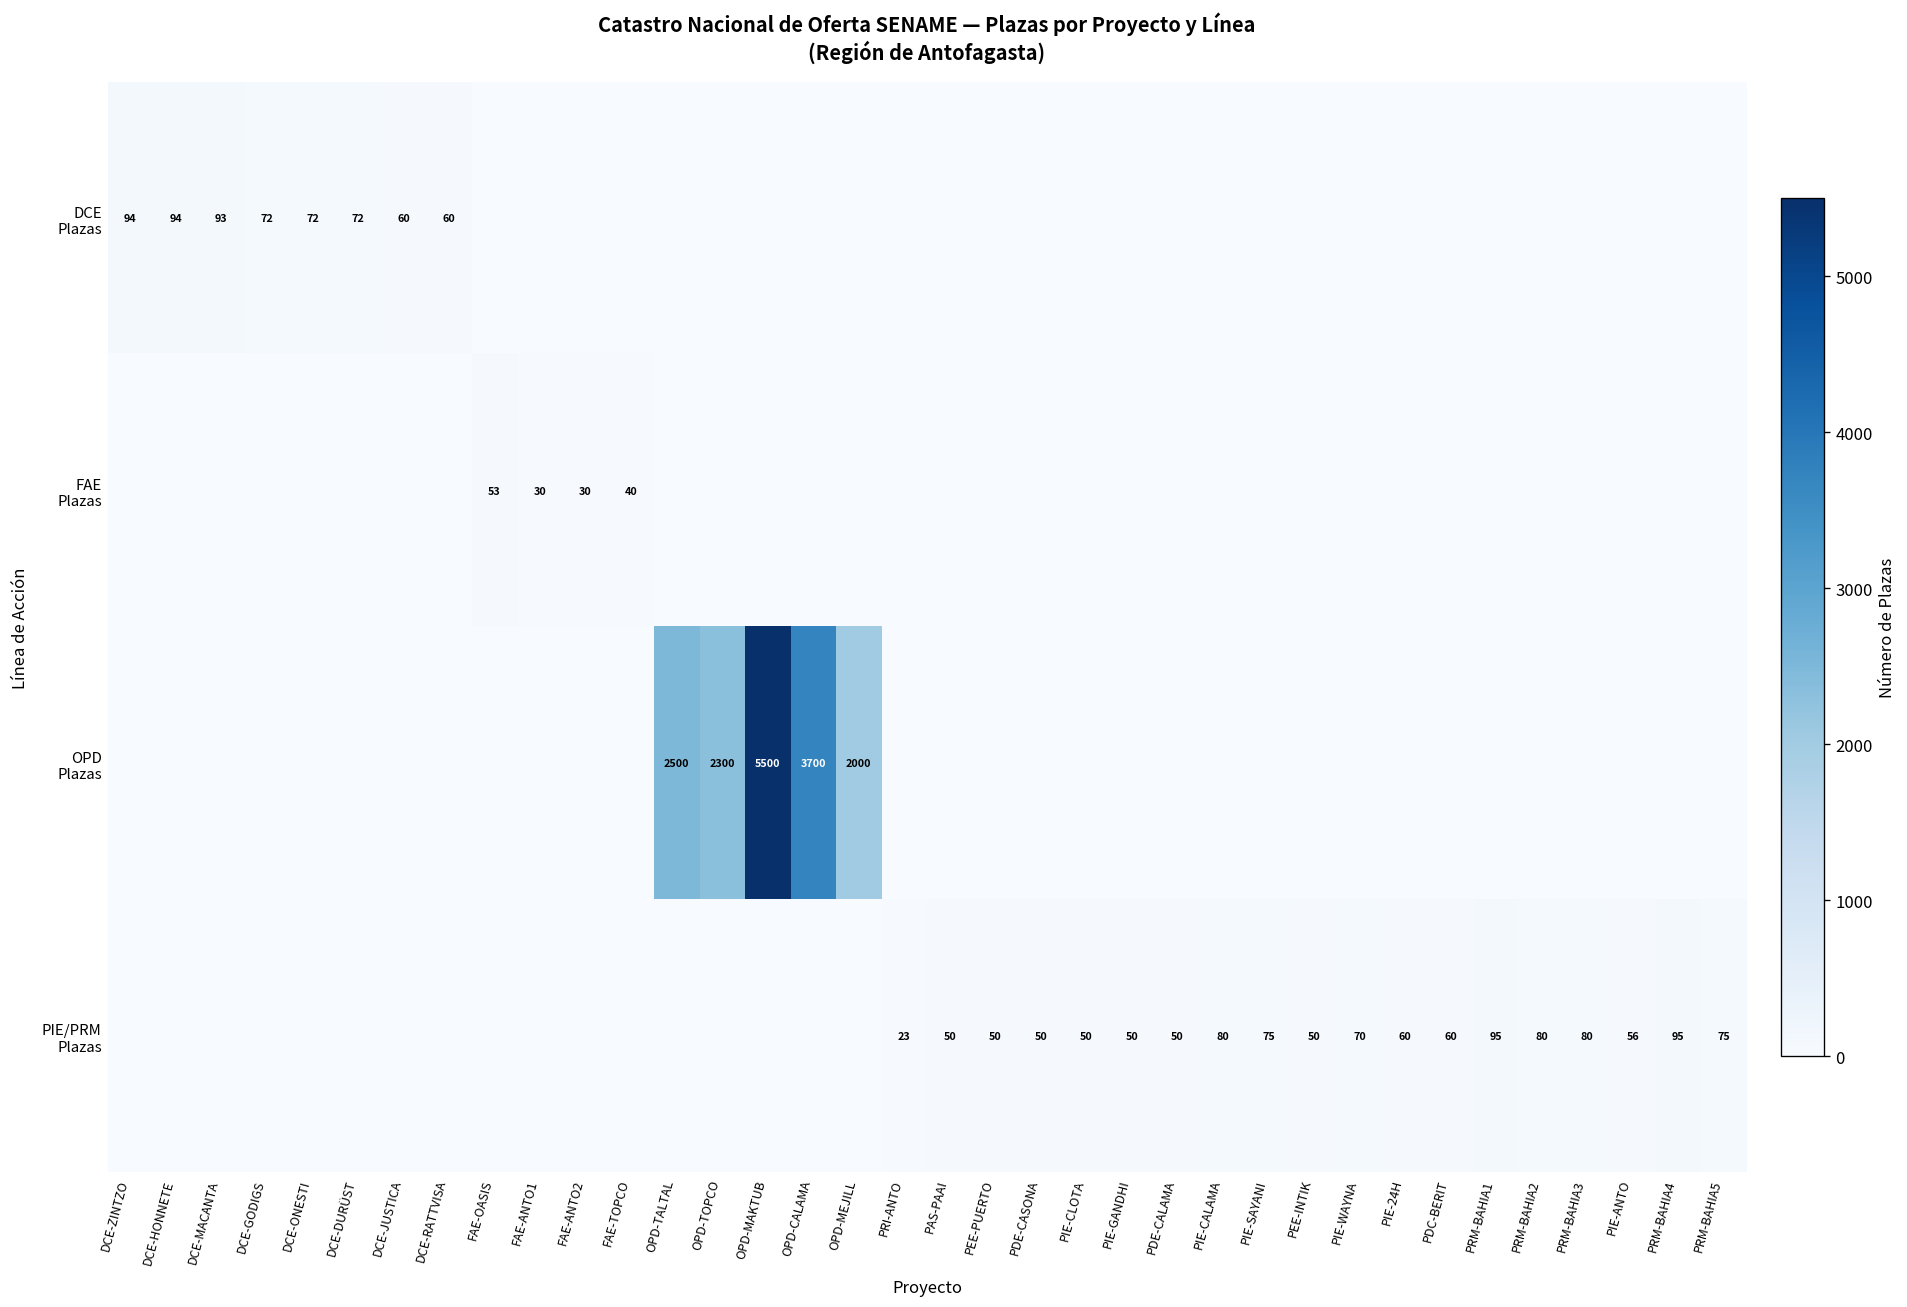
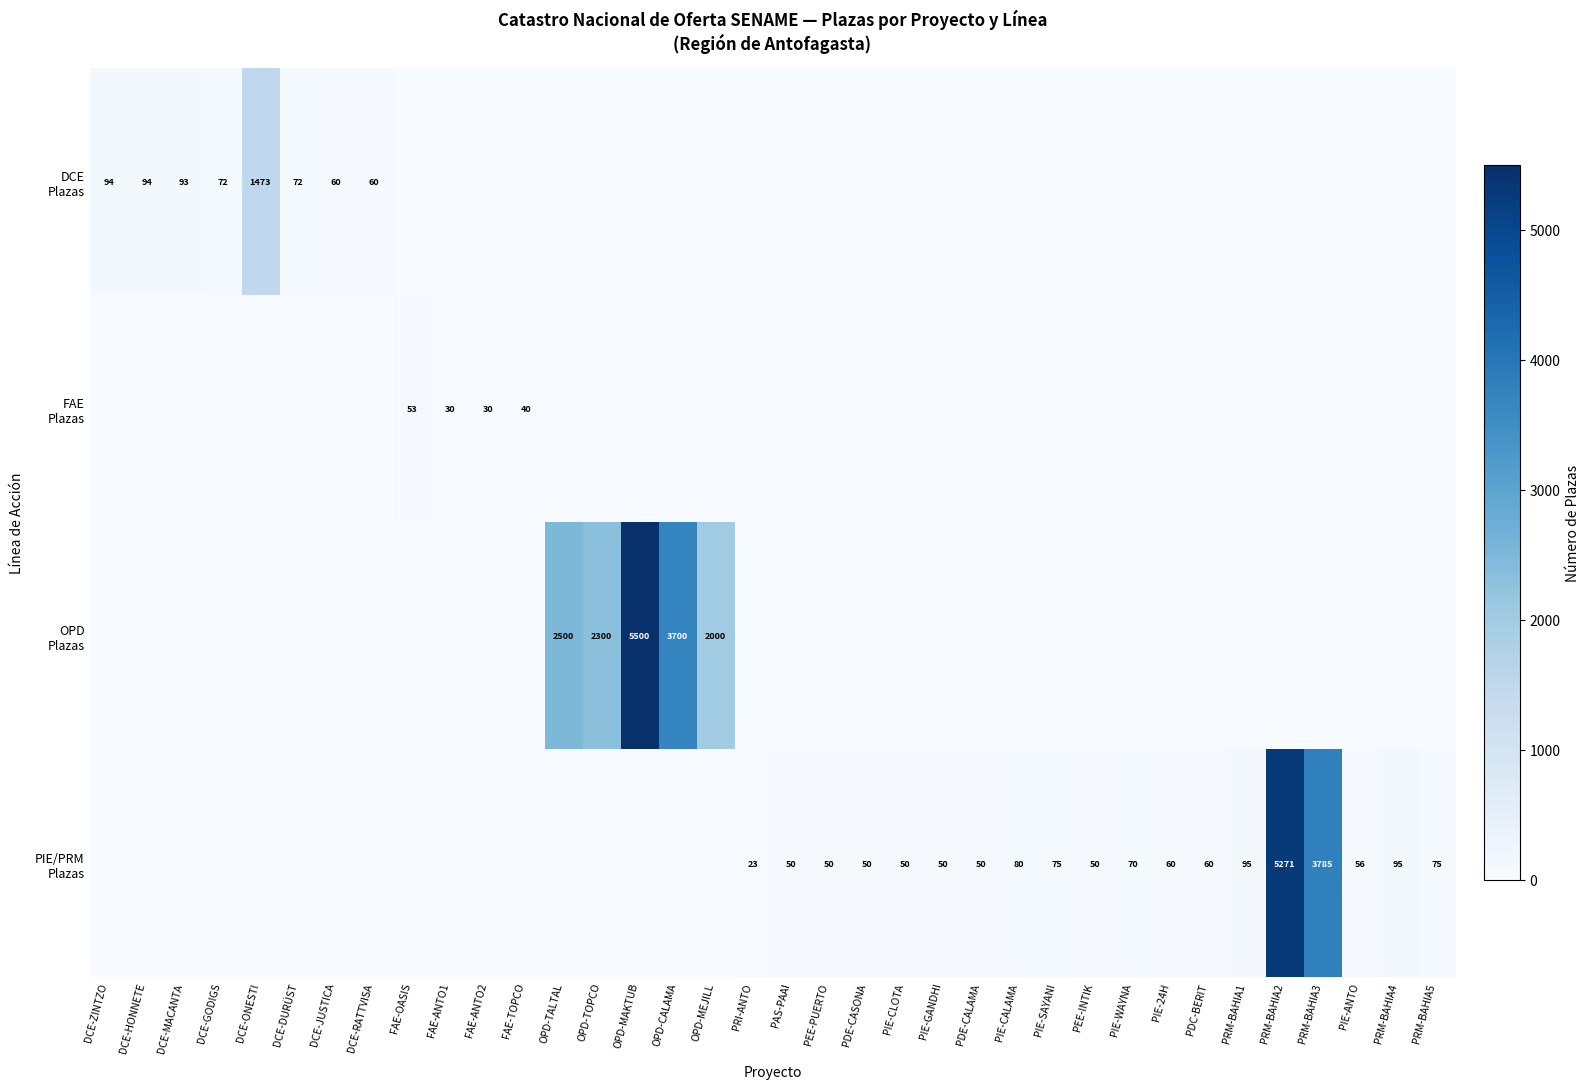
DCE Plazas, DCE-ONESTI: 72 -> 1473
PIE/PRM Plazas, PRM-BAHIA2: 80 -> 5271
PIE/PRM Plazas, PRM-BAHIA3: 80 -> 3785
